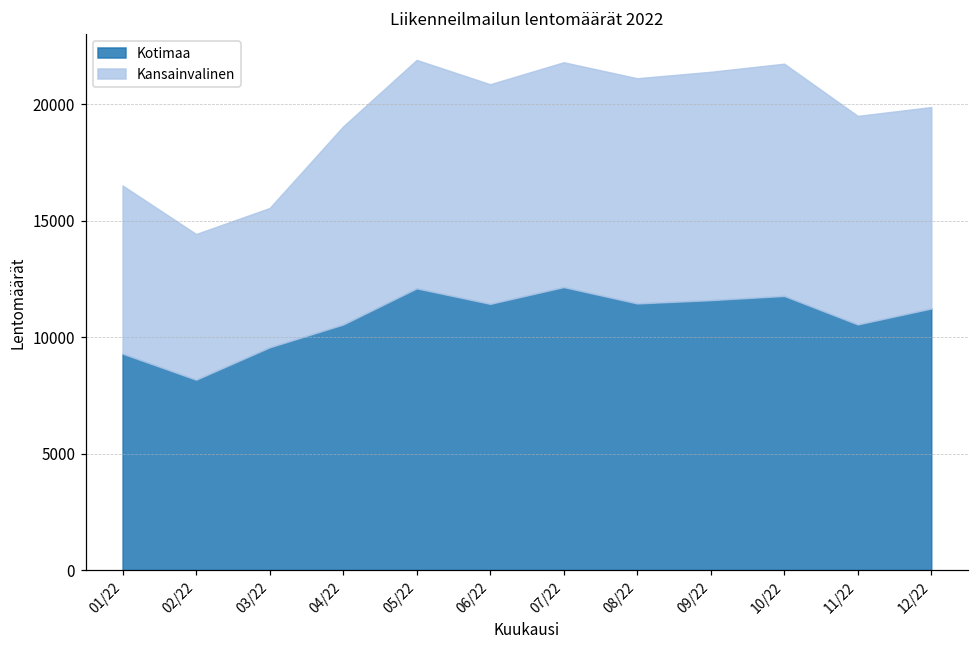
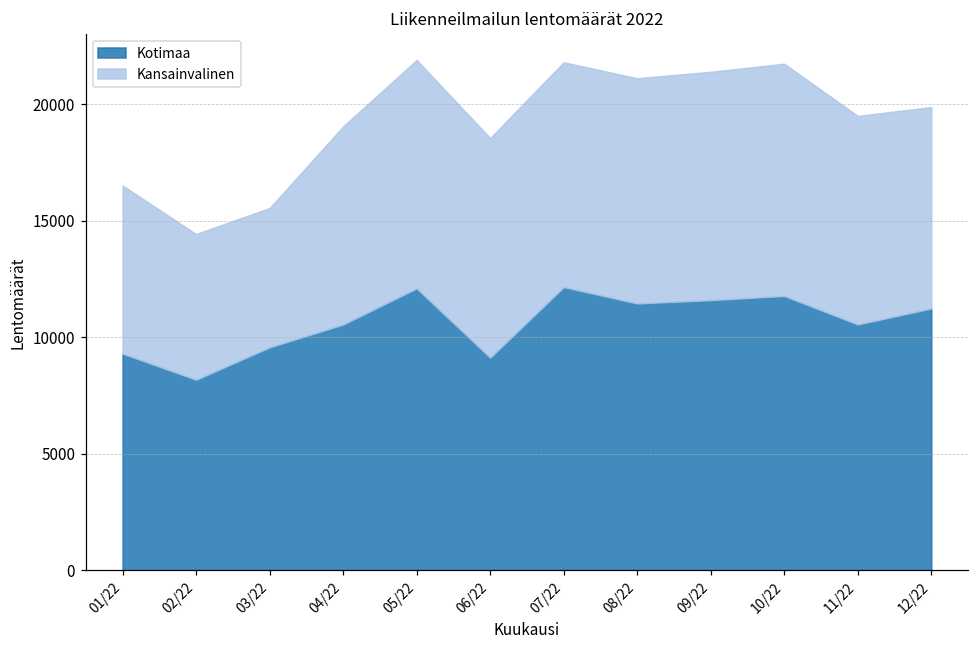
Kotimaa, 06/22: 11400 -> 9100
